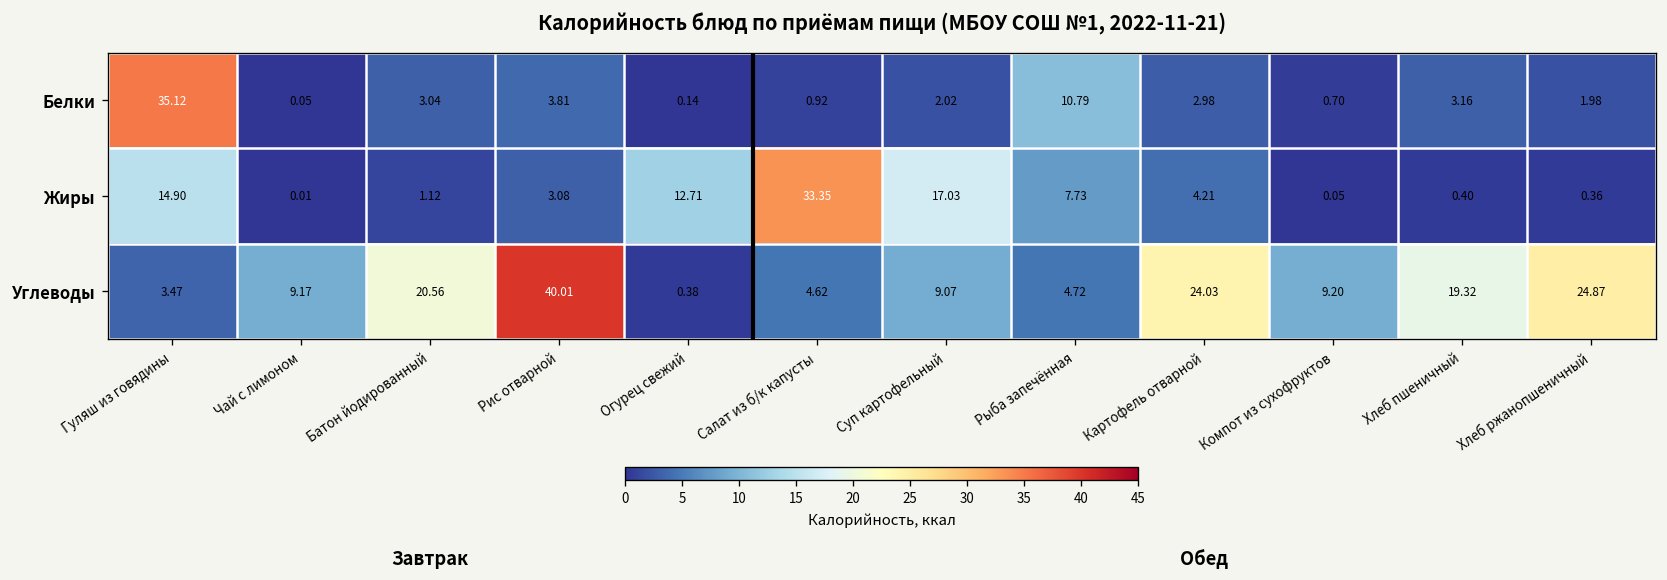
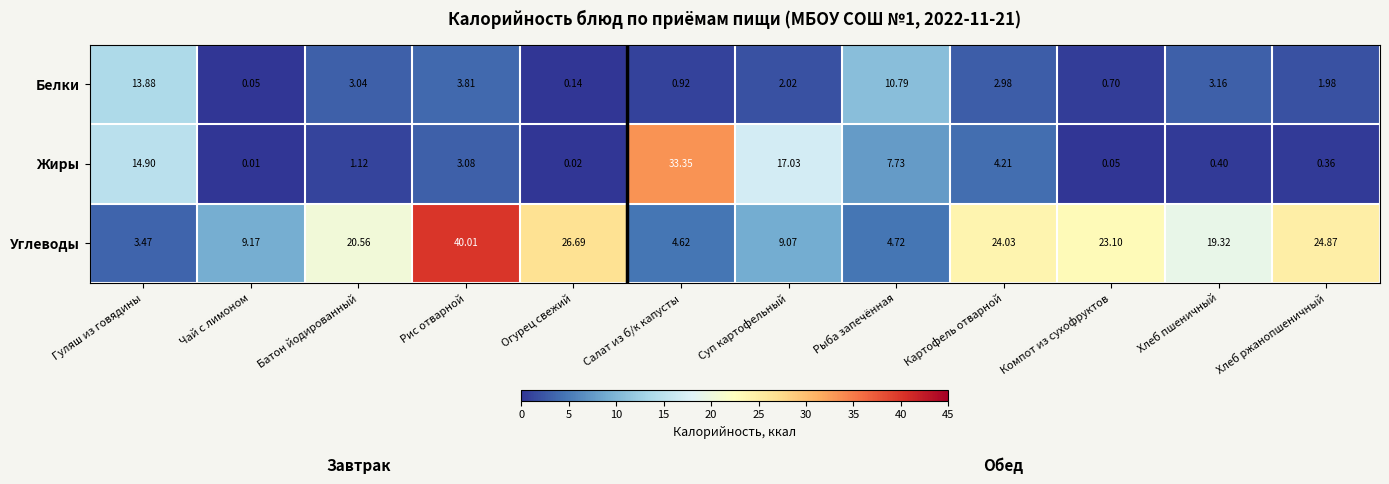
Белки, Гуляш из говядины: 35.12 -> 13.88
Жиры, Огурец свежий: 12.71 -> 0.02
Углеводы, Огурец свежий: 0.38 -> 26.69
Углеводы, Компот из сухофруктов: 9.20 -> 23.10
